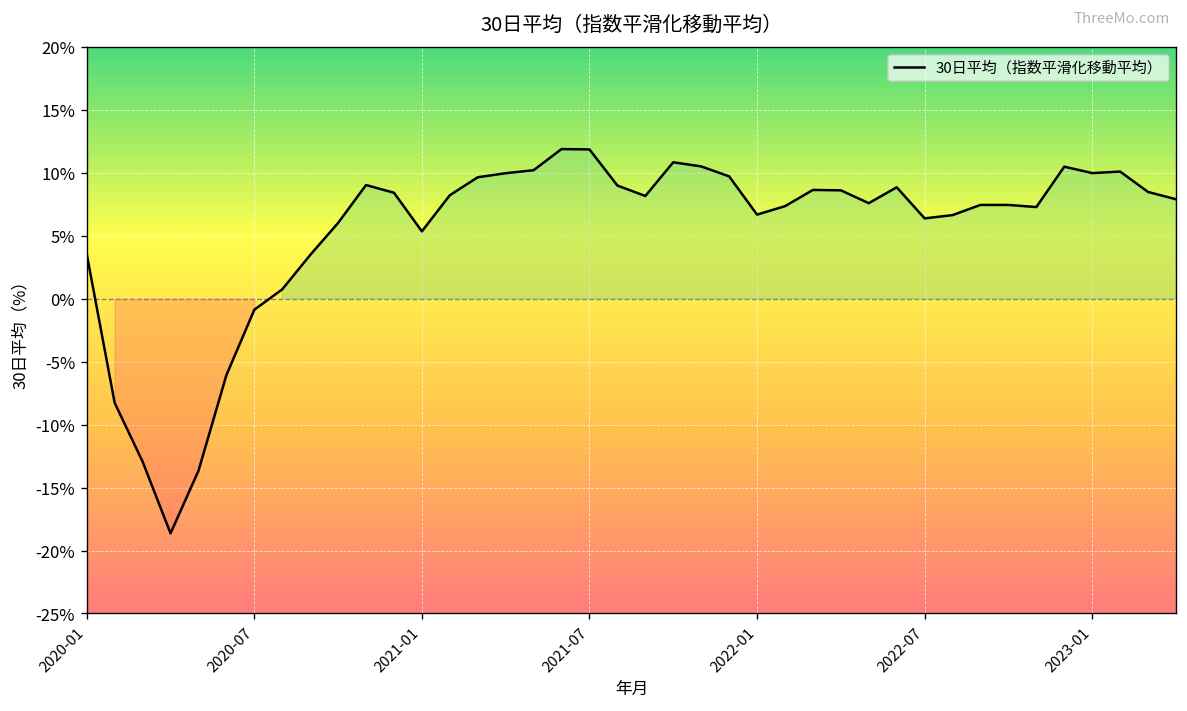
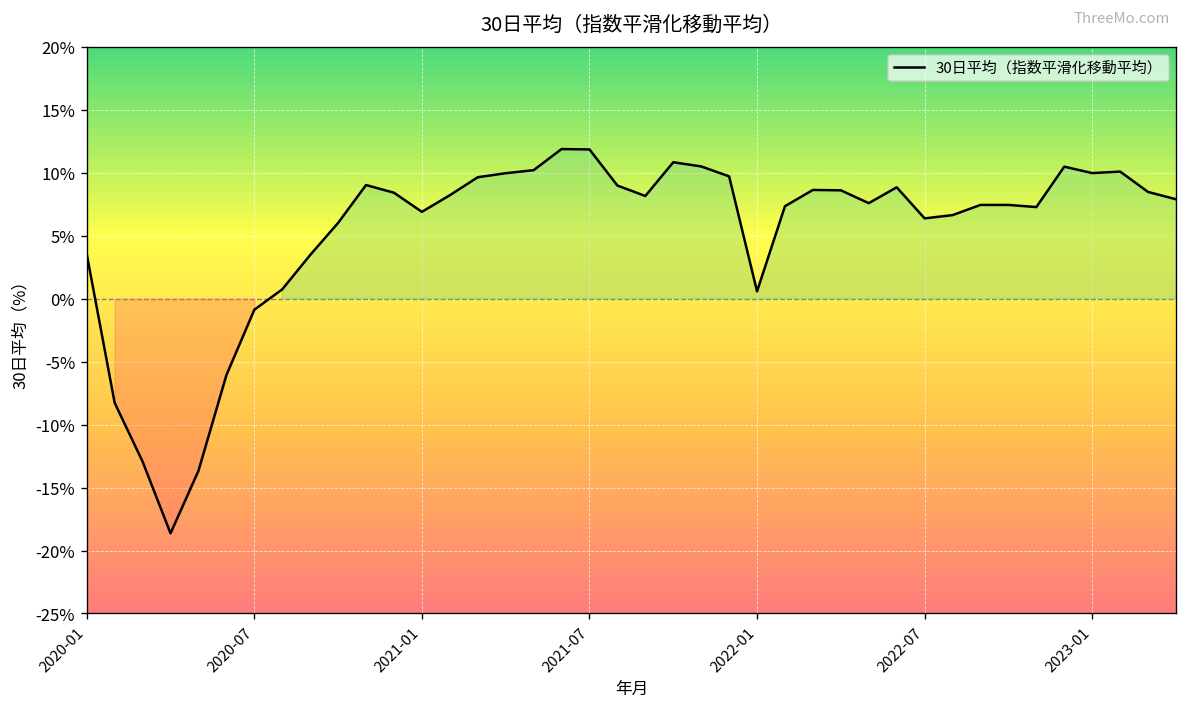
30日平均（指数平滑化移動平均）, 2021-01: 5.4% -> 6.9%
30日平均（指数平滑化移動平均）, 2022-01: 6.7% -> 0.6%
